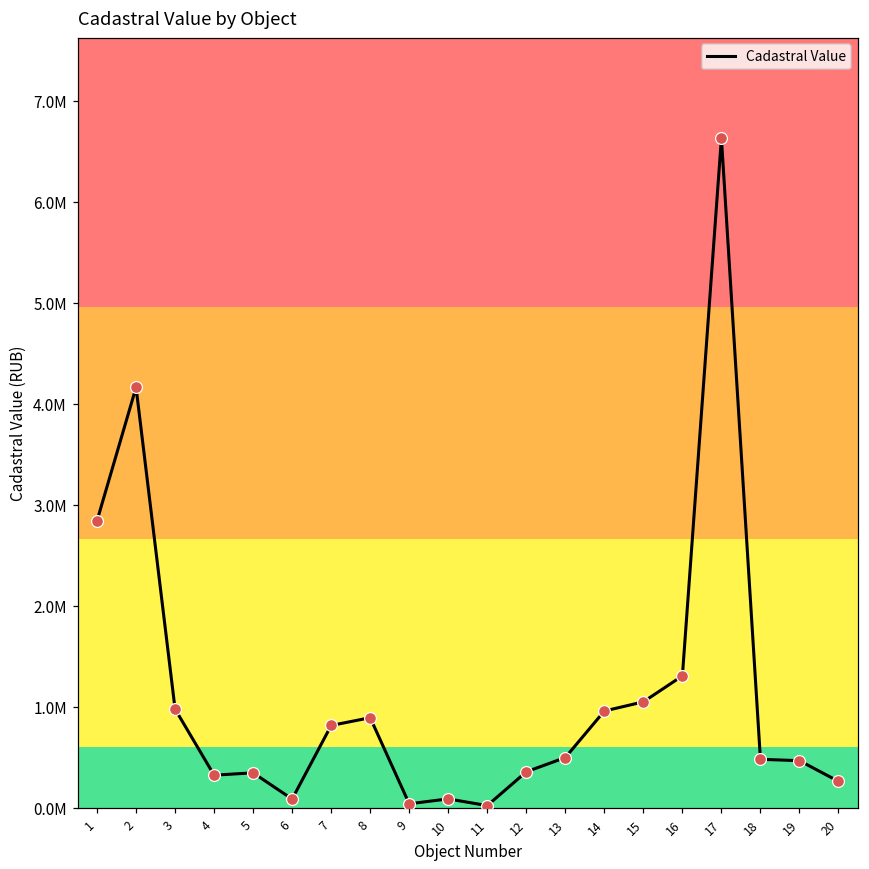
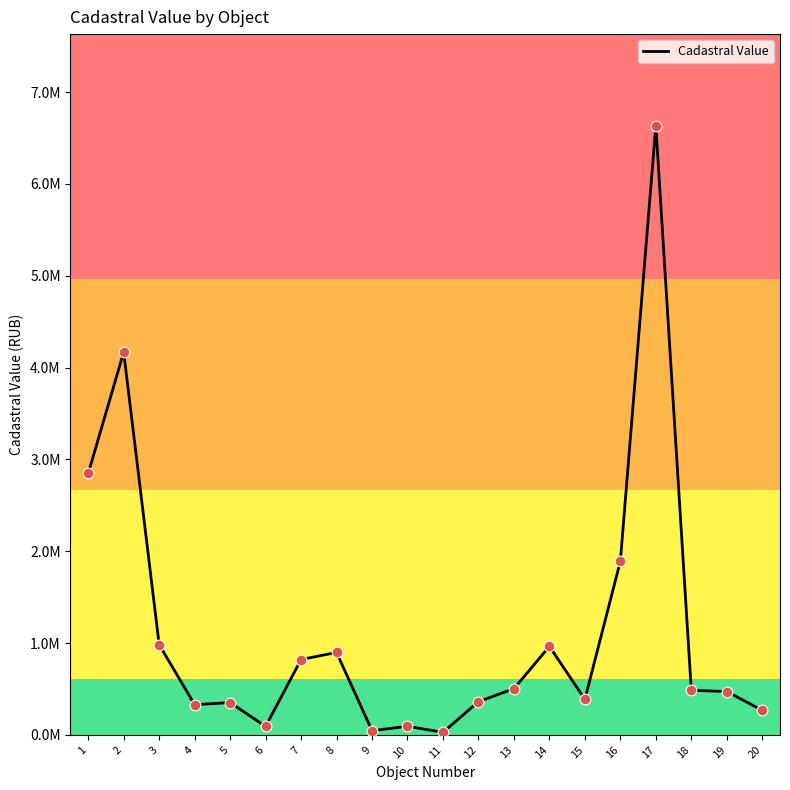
15: 1100000 -> 400000
16: 1300000 -> 1900000
